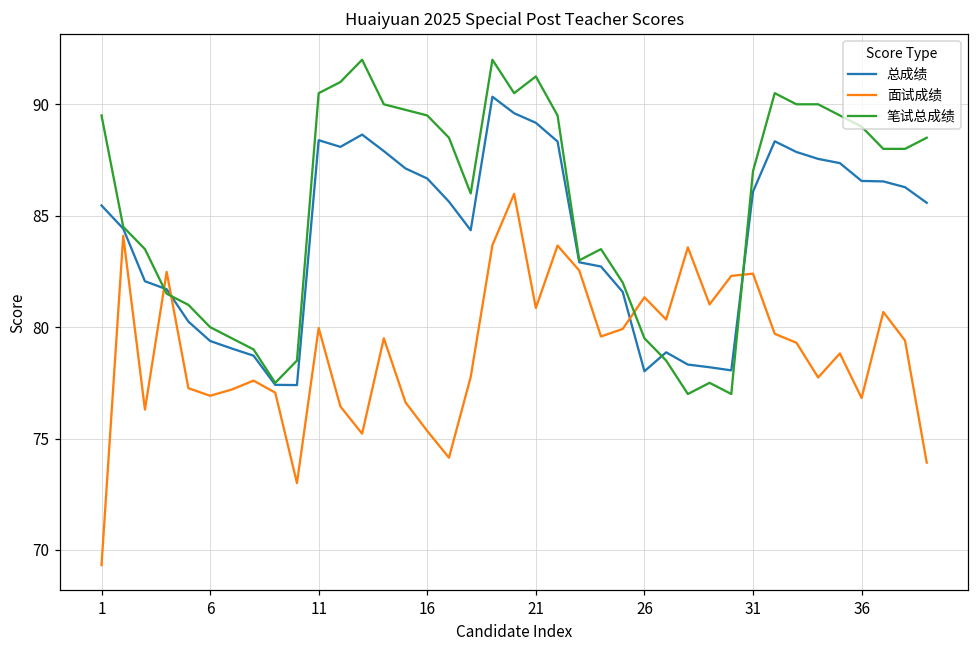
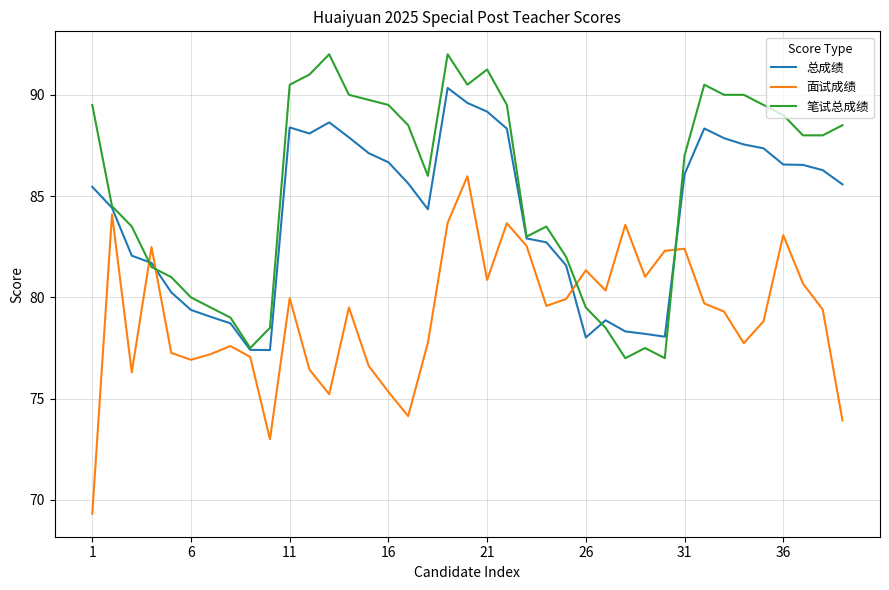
面试成绩, 36: 76.8 -> 83.1
